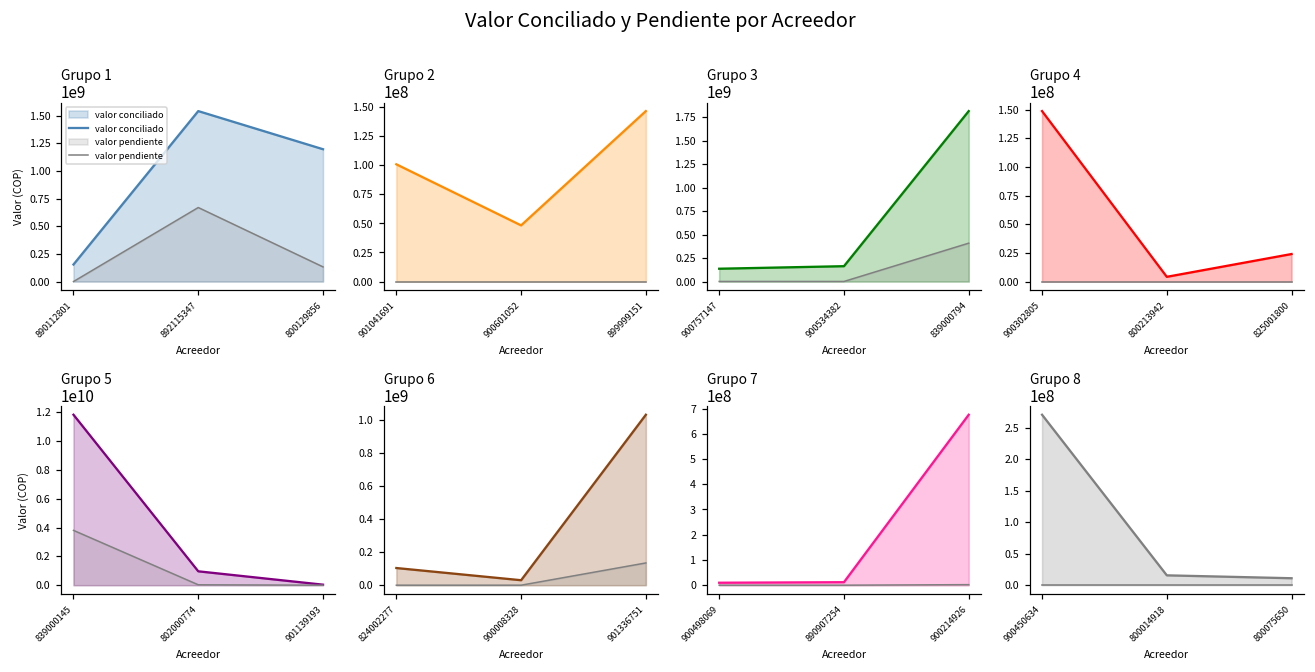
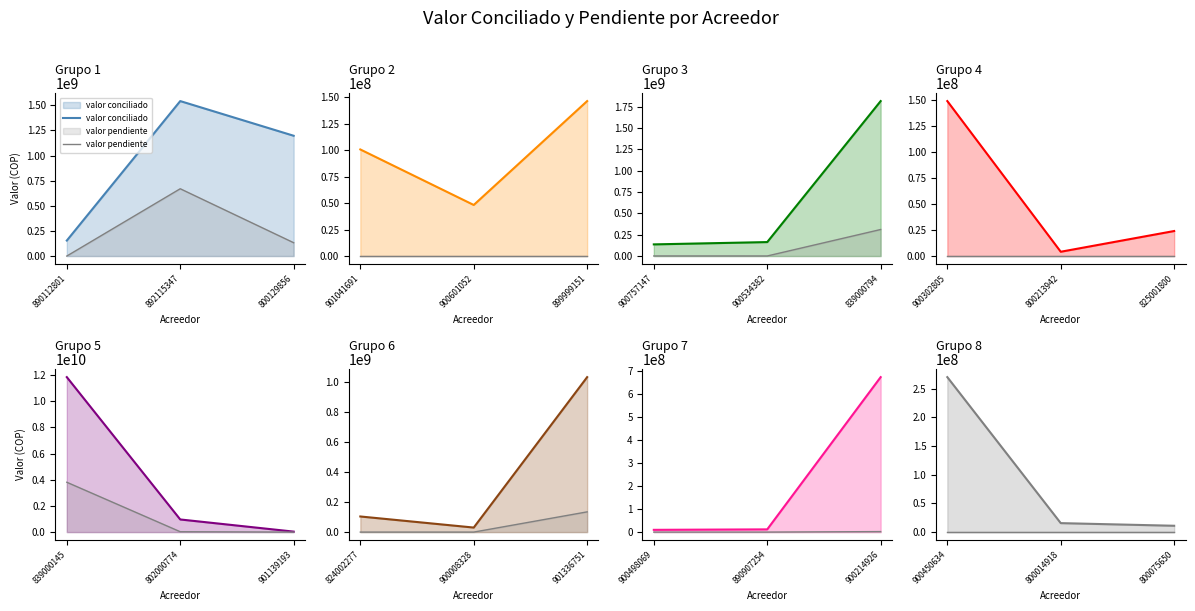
Grupo 3, valor pendiente, 839000794: 400000000 -> 300000000
